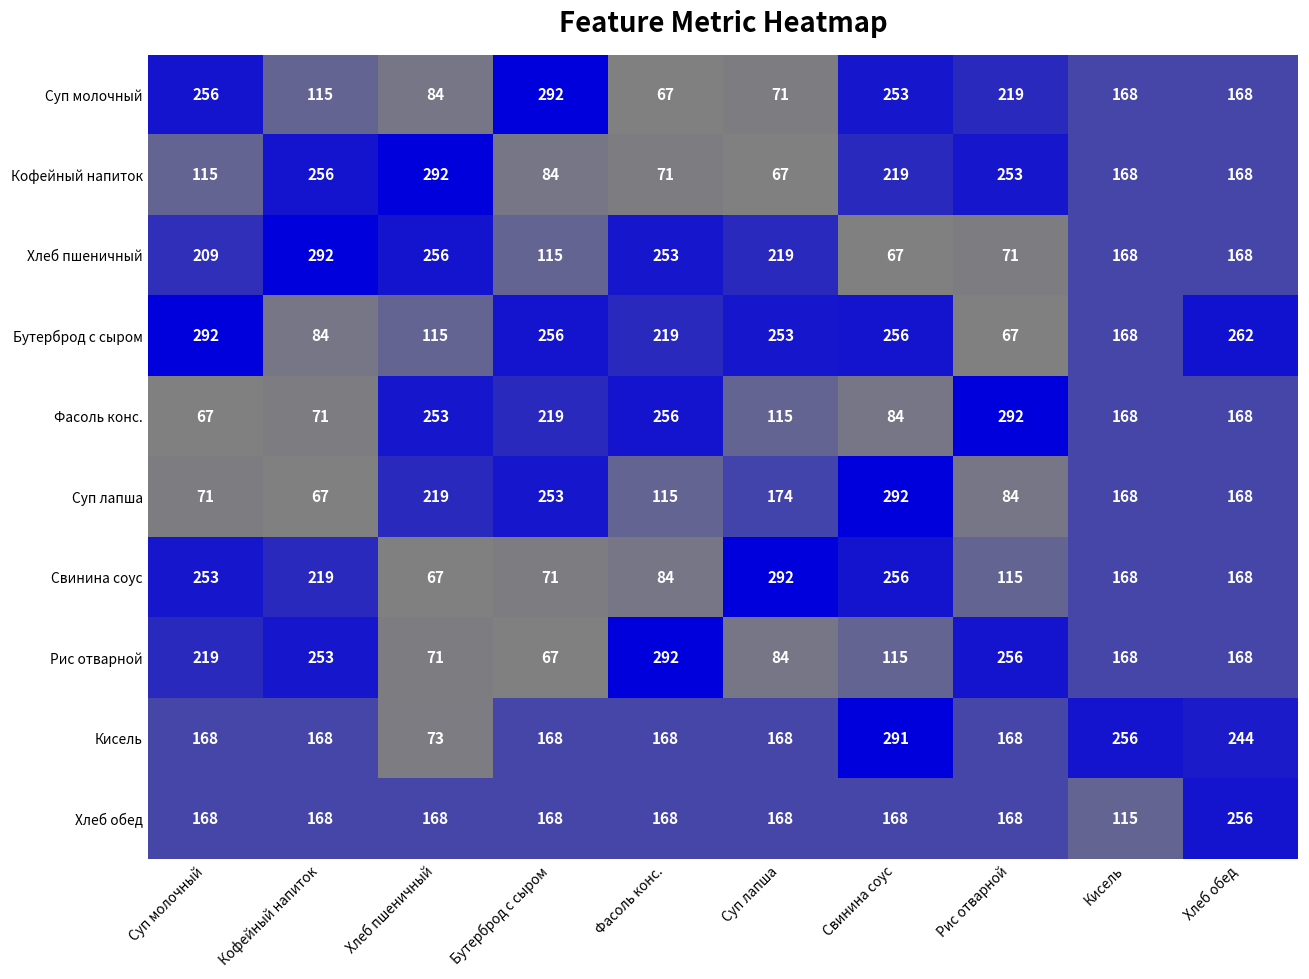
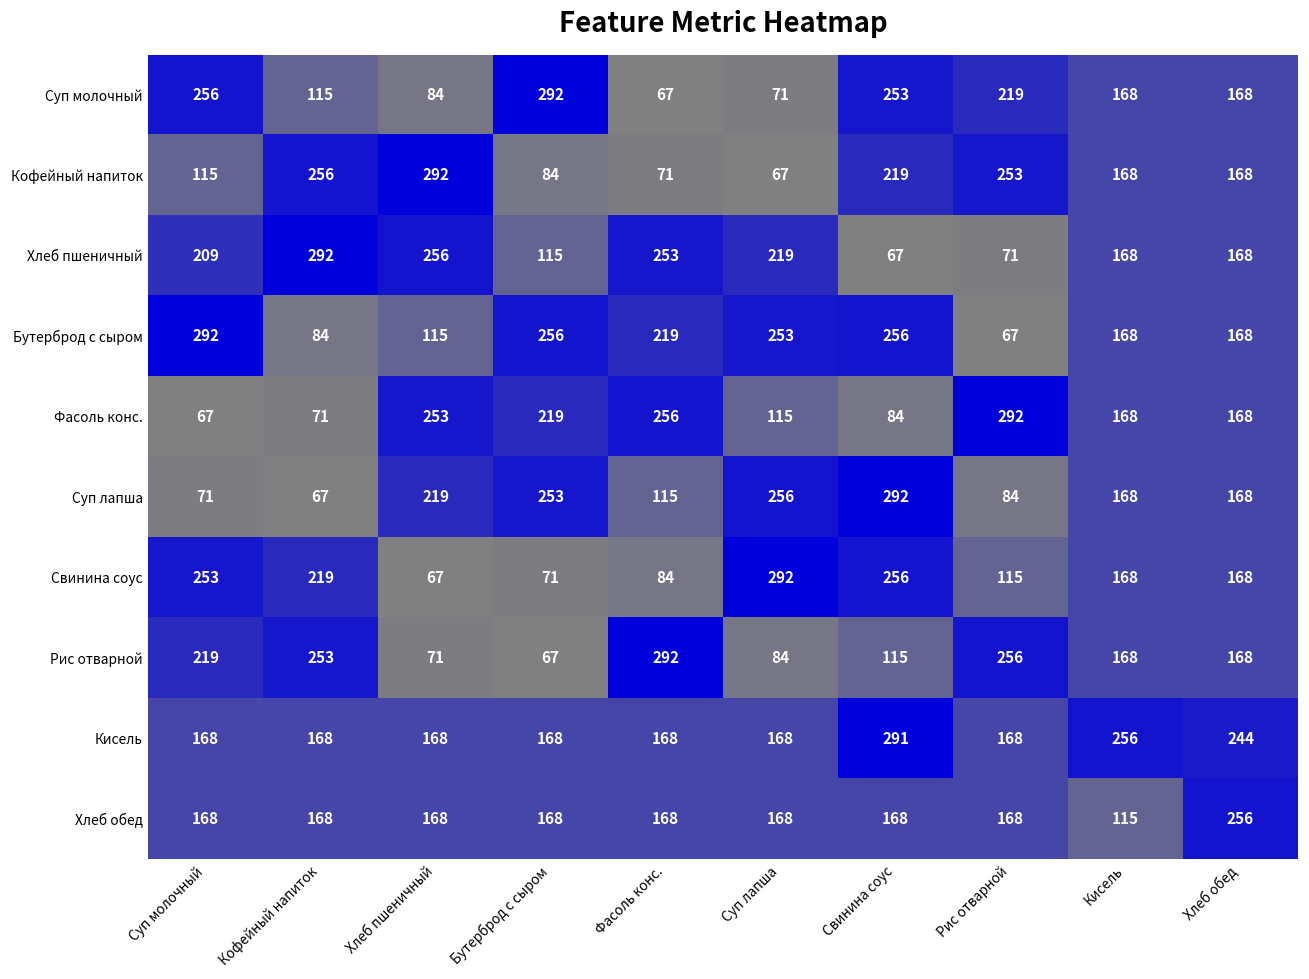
Бутерброд с сыром, Хлеб обед: 262 -> 168
Суп лапша, Суп лапша: 174 -> 256
Кисель, Хлеб пшеничный: 73 -> 168
